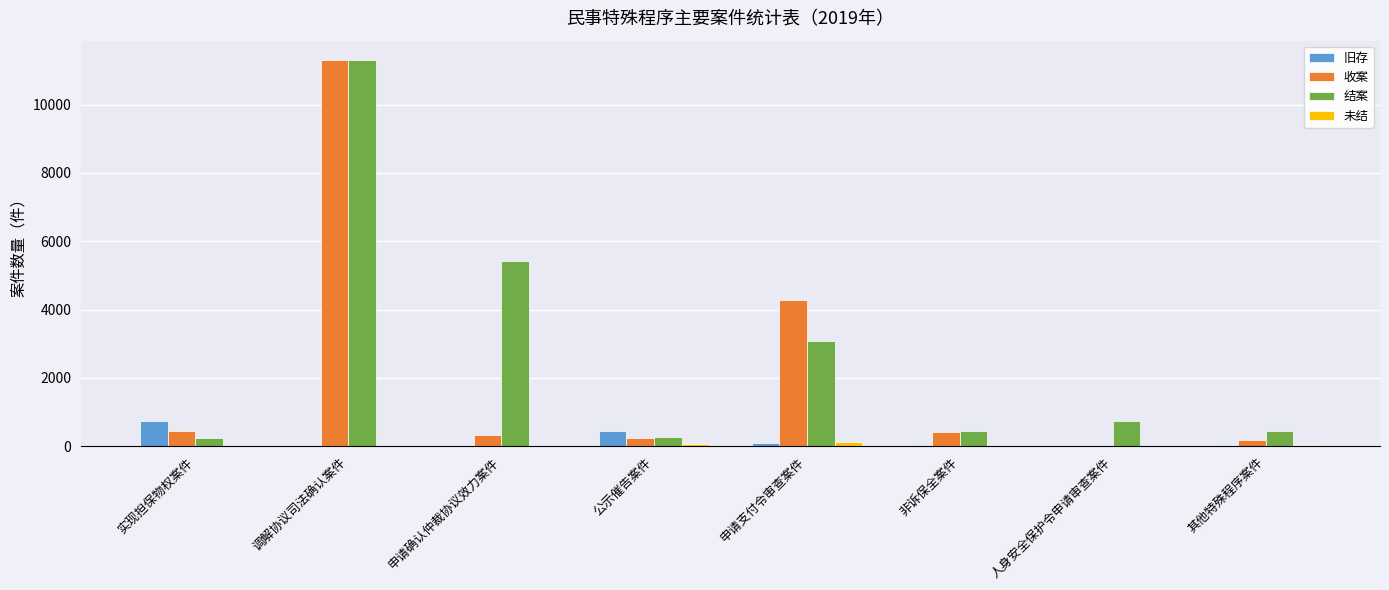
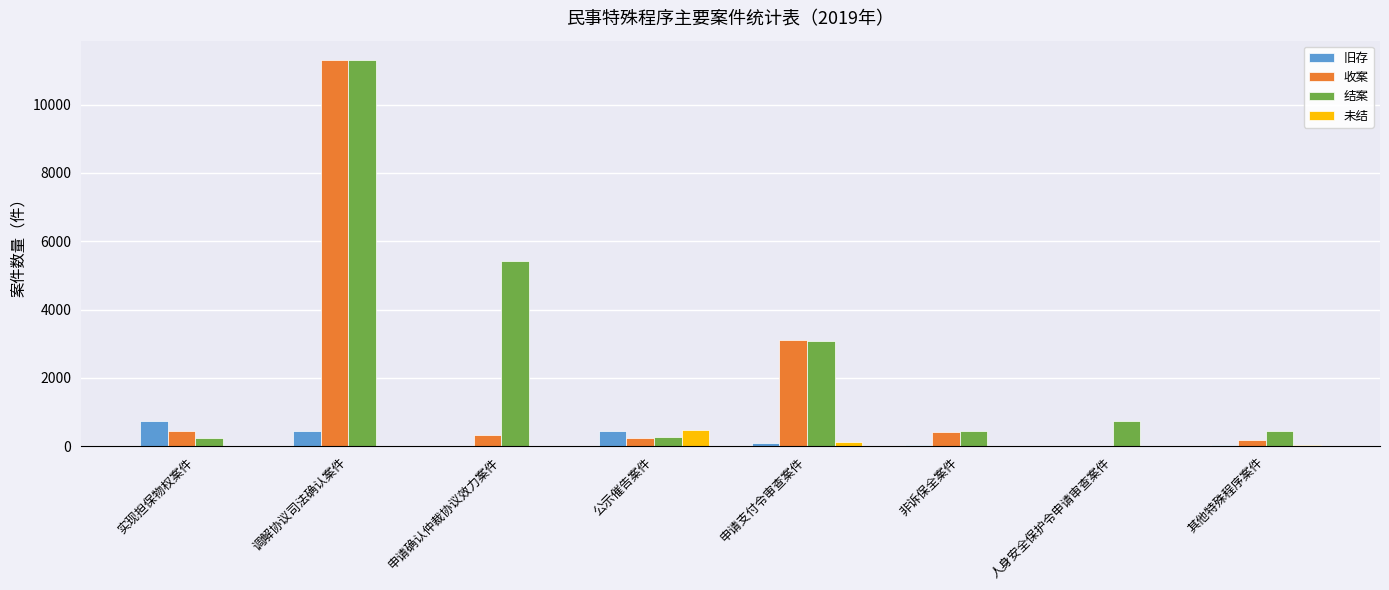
旧存, 调解协议司法确认案件: 0 -> 500
未结, 公示催告案件: 100 -> 500
收案, 申请支付令审查案件: 4300 -> 3100
